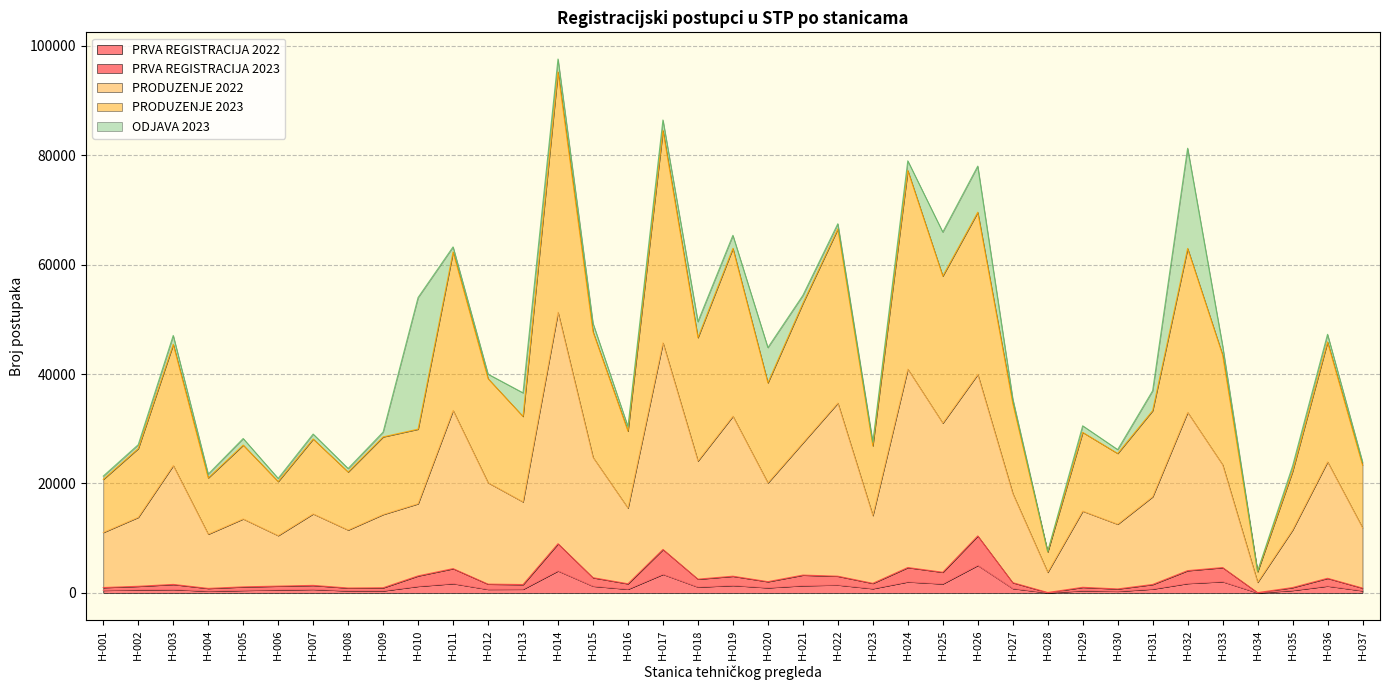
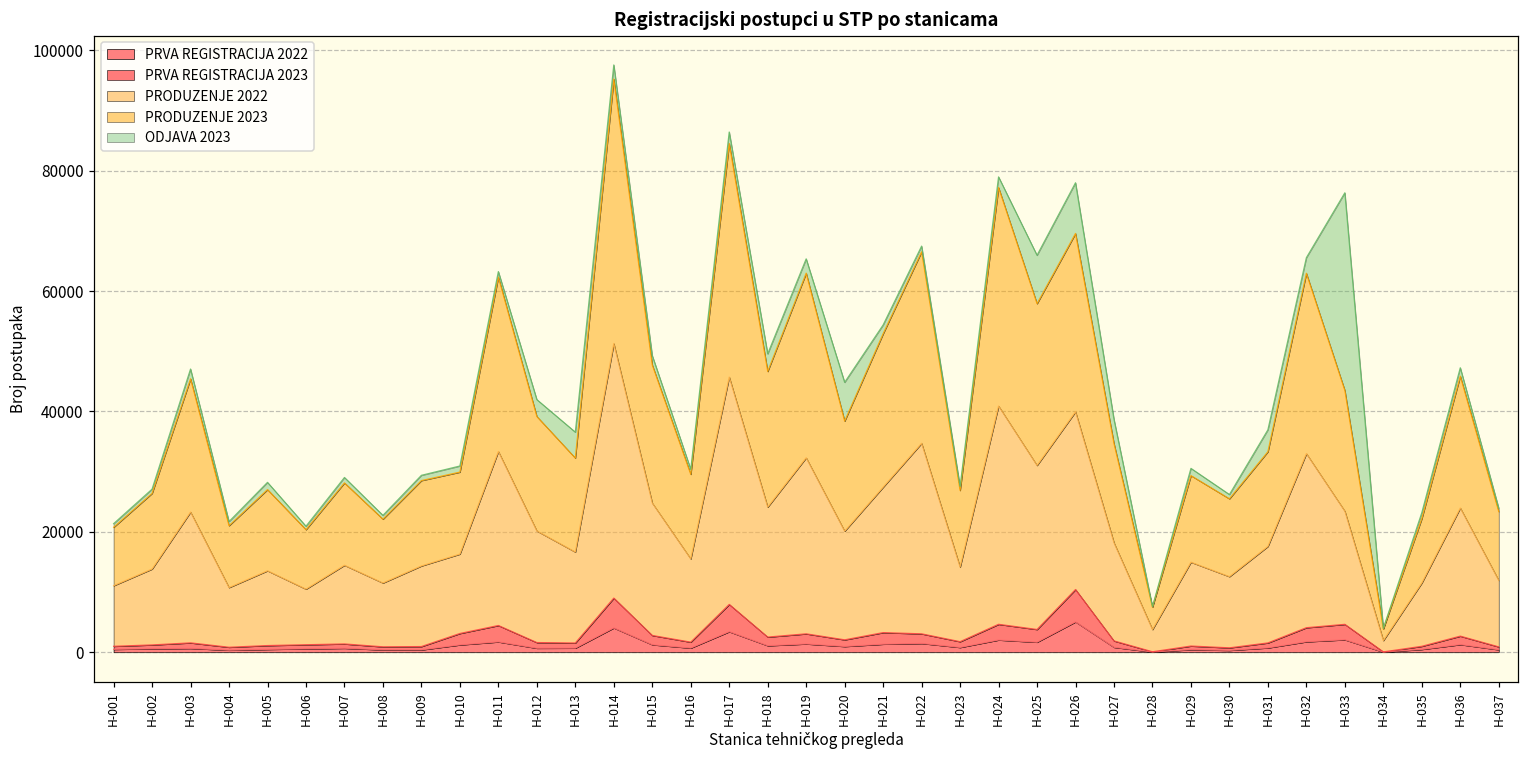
ODJAVA 2023, H-010: 24000 -> 1000
ODJAVA 2023, H-012: 1000 -> 3000
ODJAVA 2023, H-027: 1000 -> 4000
ODJAVA 2023, H-032: 18000 -> 3000
ODJAVA 2023, H-033: 2000 -> 33000
